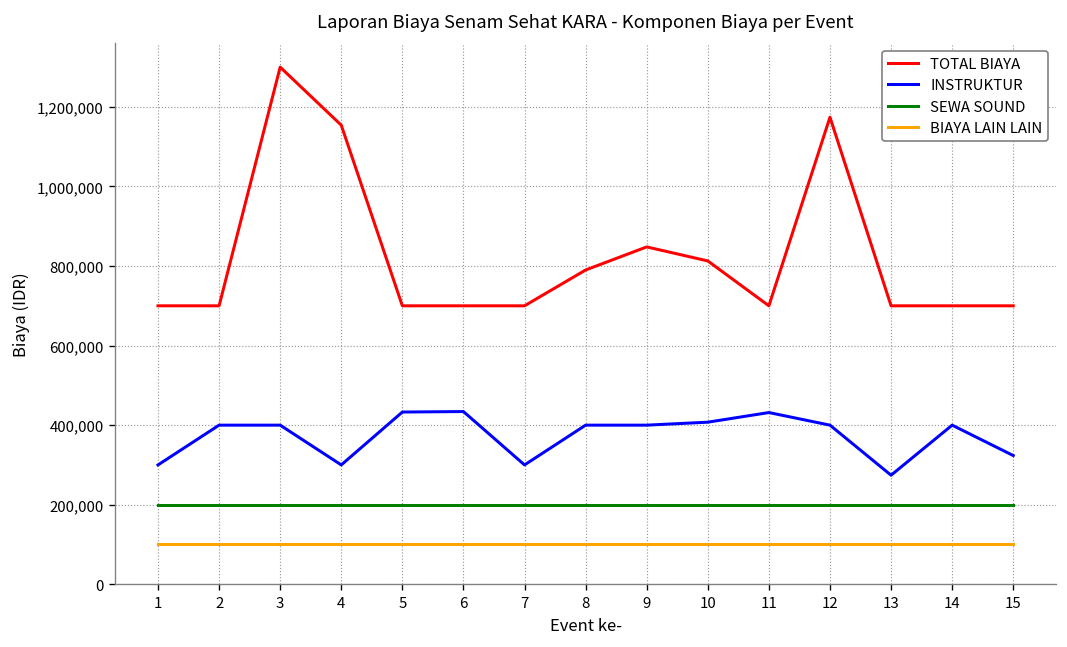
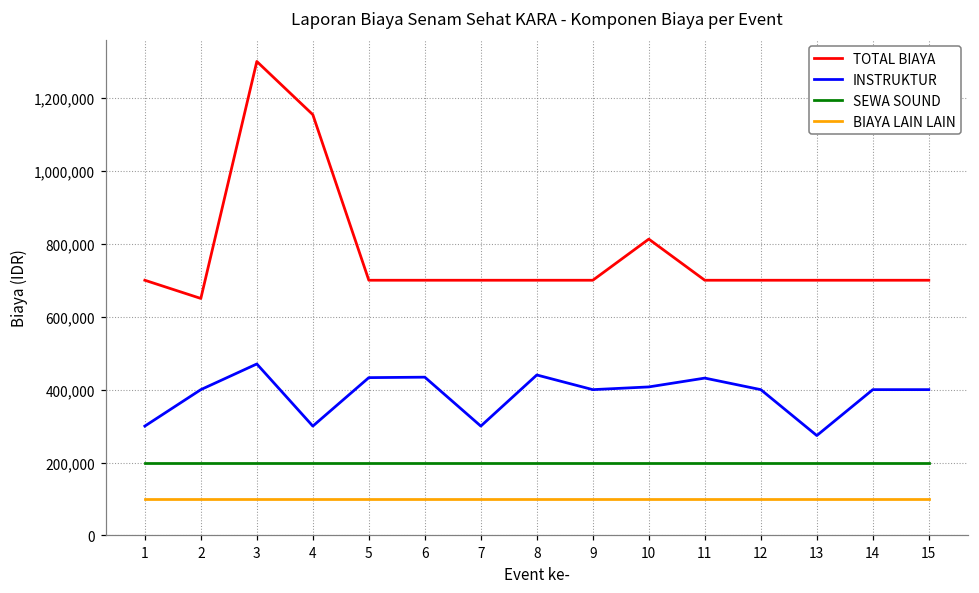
TOTAL BIAYA, 2: 700,000 -> 650,000
INSTRUKTUR, 3: 400,000 -> 470,000
TOTAL BIAYA, 8: 790,000 -> 700,000
INSTRUKTUR, 8: 400,000 -> 440,000
TOTAL BIAYA, 9: 850,000 -> 700,000
TOTAL BIAYA, 12: 1,170,000 -> 700,000
INSTRUKTUR, 15: 320,000 -> 400,000
